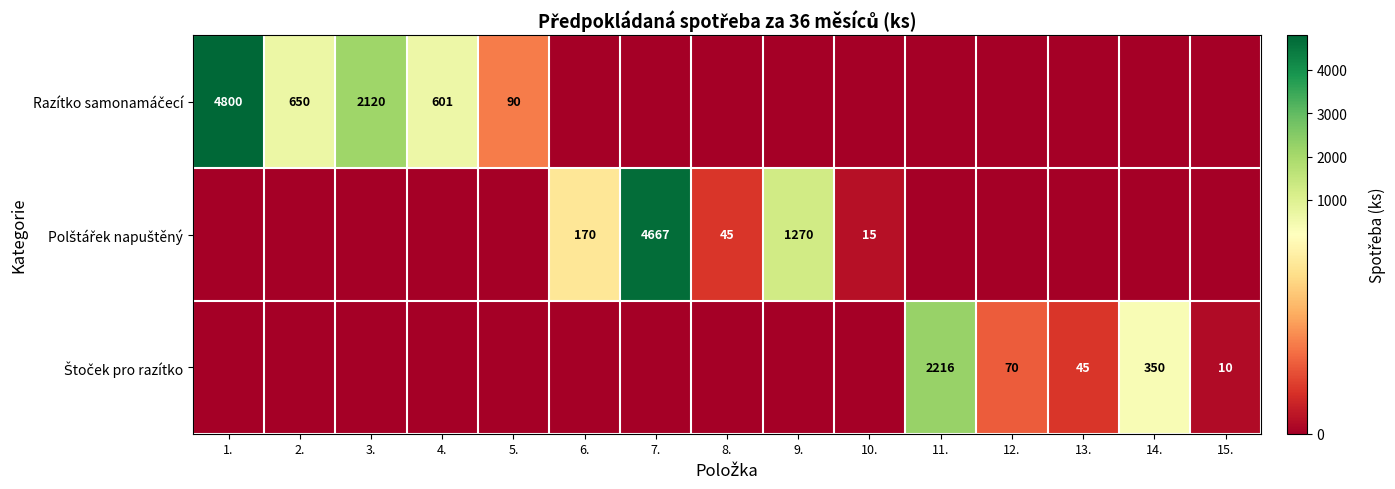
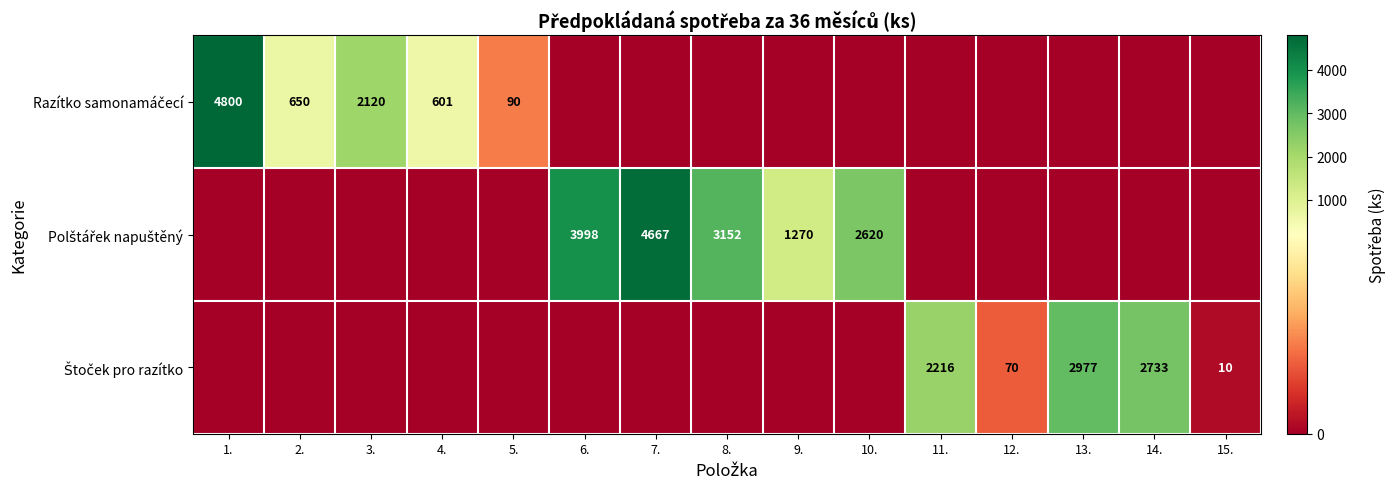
Polštářek napuštěný, 6.: 170 -> 3998
Polštářek napuštěný, 8.: 45 -> 3152
Polštářek napuštěný, 10.: 15 -> 2620
Štoček pro razítko, 13.: 45 -> 2977
Štoček pro razítko, 14.: 350 -> 2733
